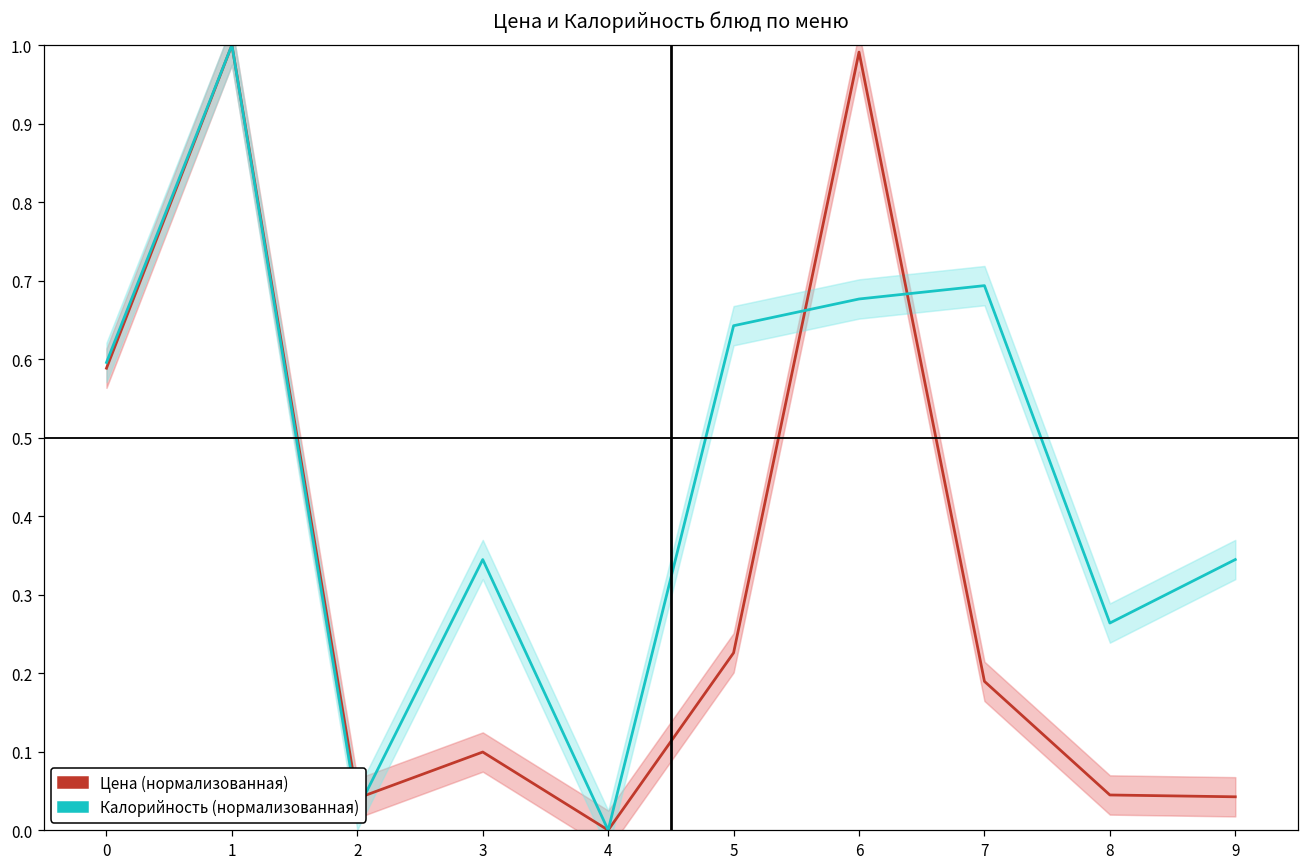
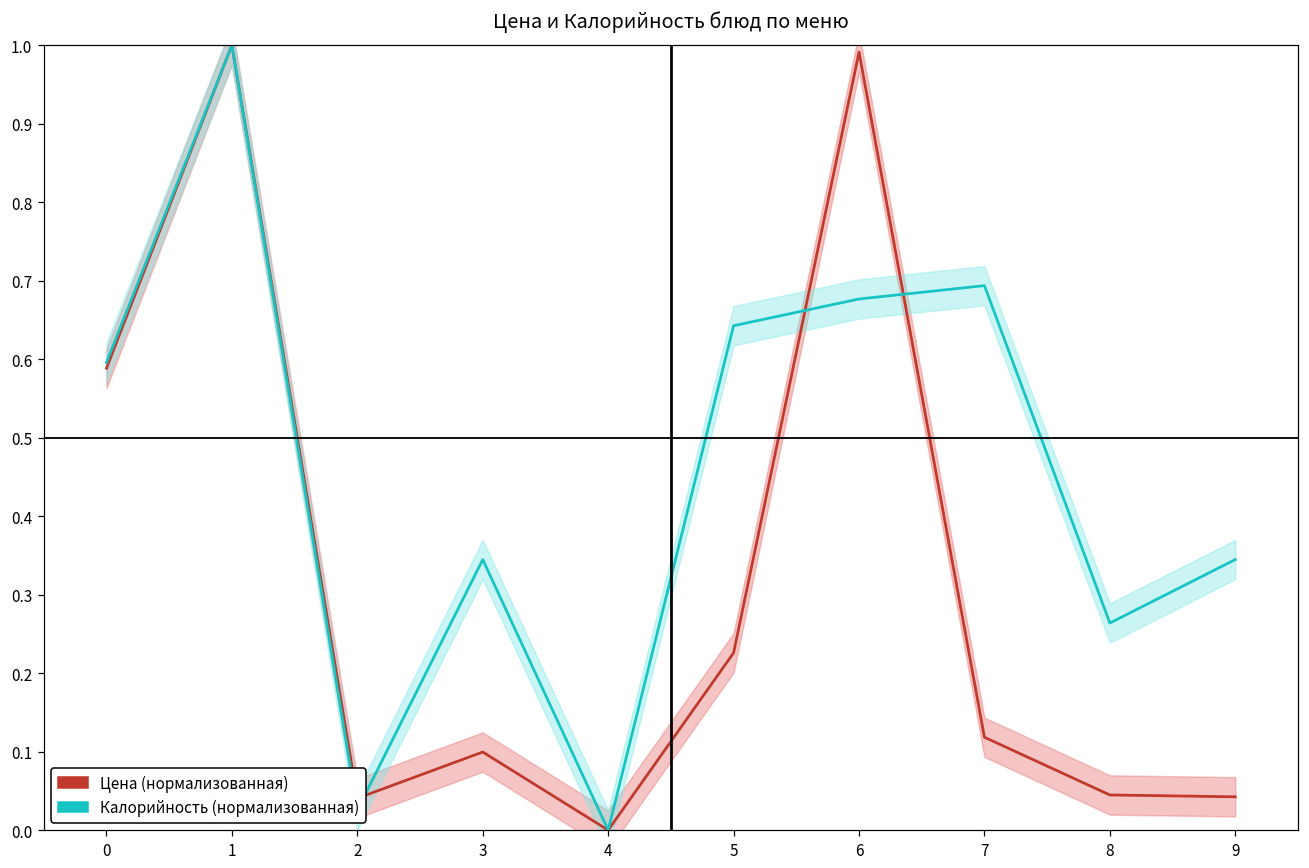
Цена (нормализованная), 7: 0.19 -> 0.12
